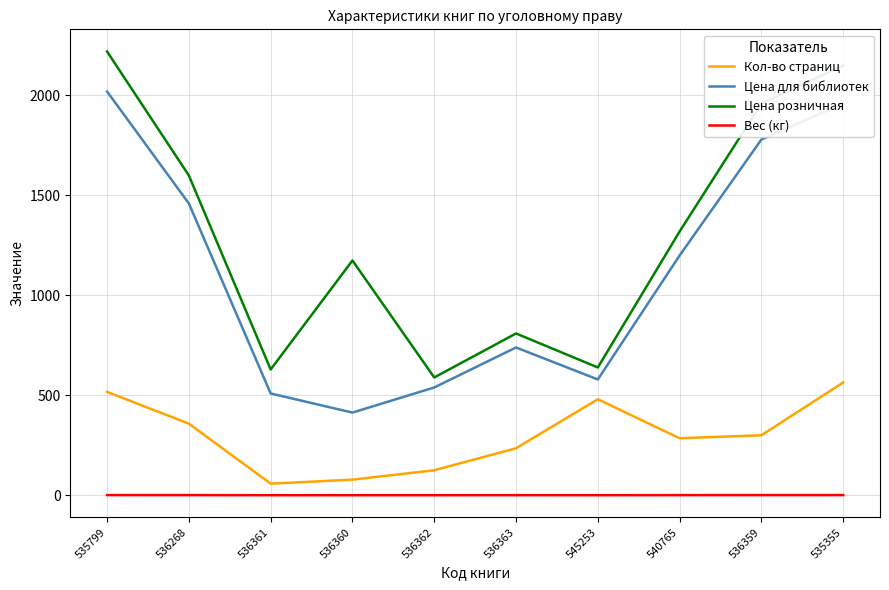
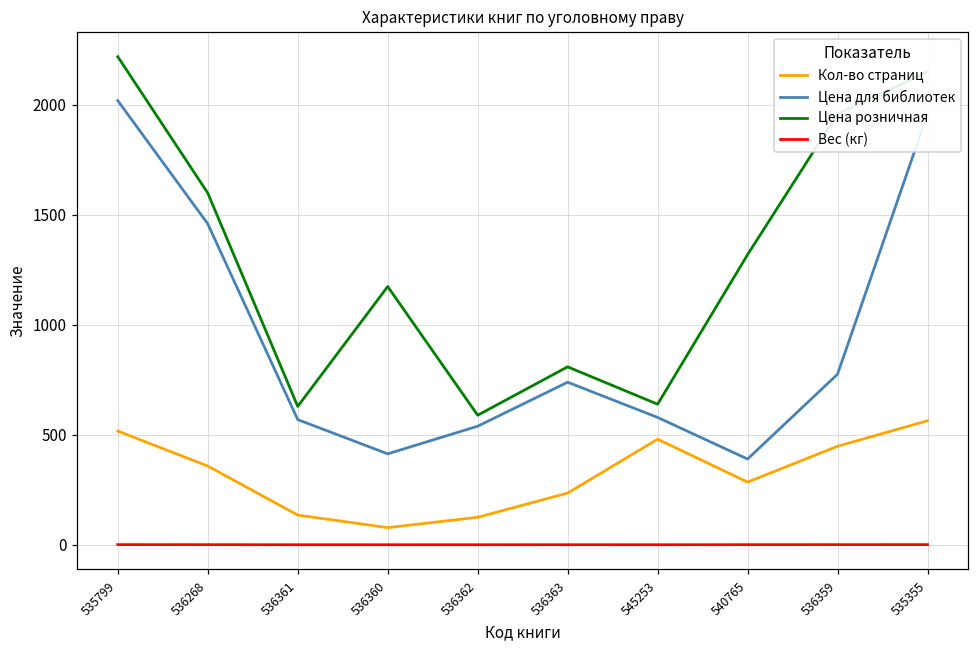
Кол-во страниц, 536361: 60 -> 140
Цена для библиотек, 536361: 510 -> 570
Цена для библиотек, 540765: 1200 -> 390
Кол-во страниц, 536359: 300 -> 450
Цена для библиотек, 536359: 1780 -> 780
